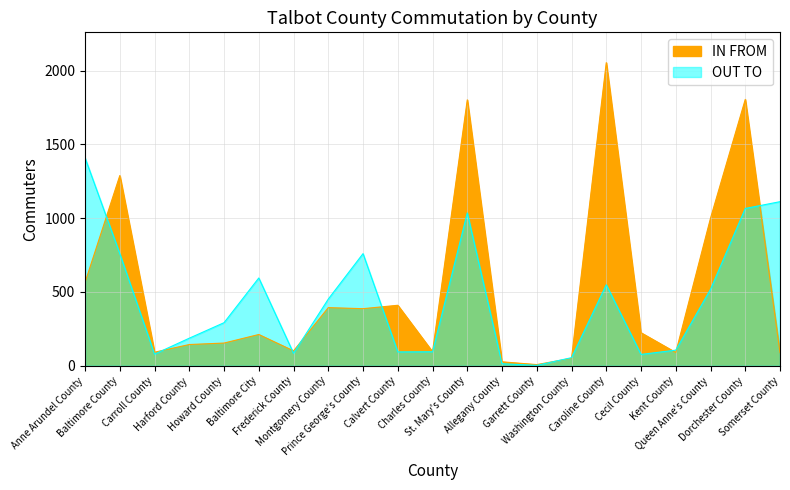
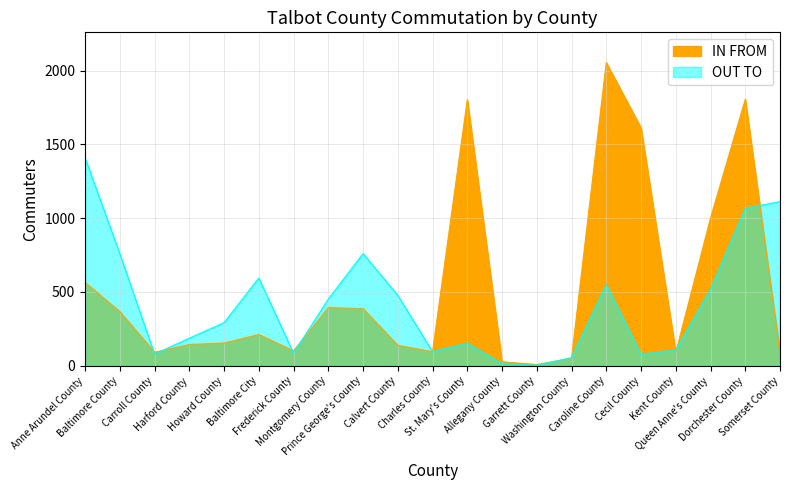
IN FROM, Baltimore County: 1290 -> 370
IN FROM, Calvert County: 410 -> 140
OUT TO, Calvert County: 90 -> 480
OUT TO, St. Mary's County: 1040 -> 150
IN FROM, Cecil County: 220 -> 1610
